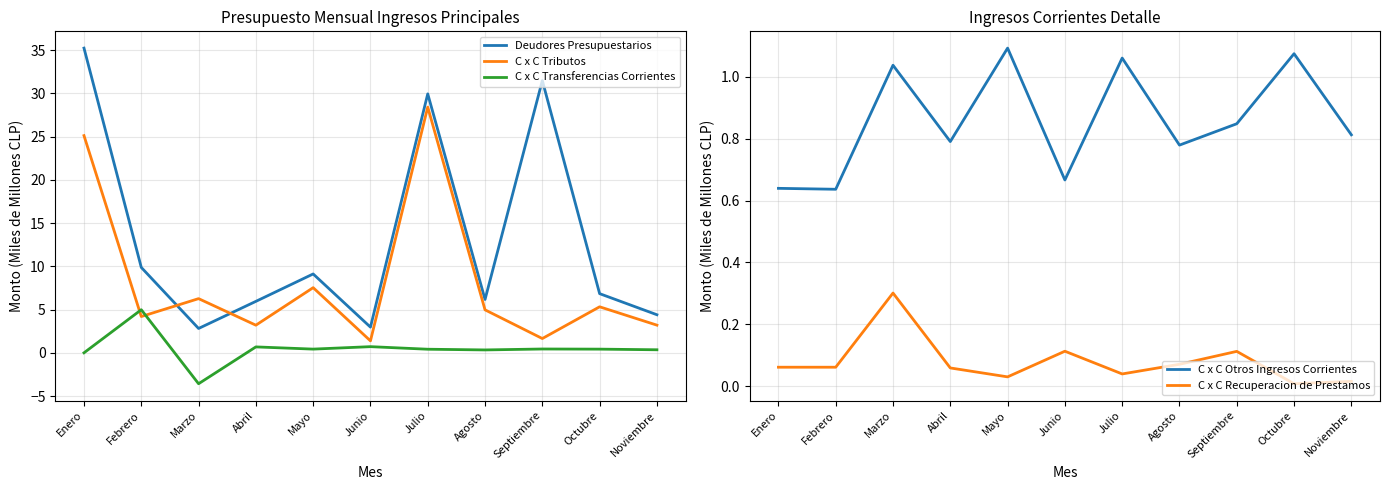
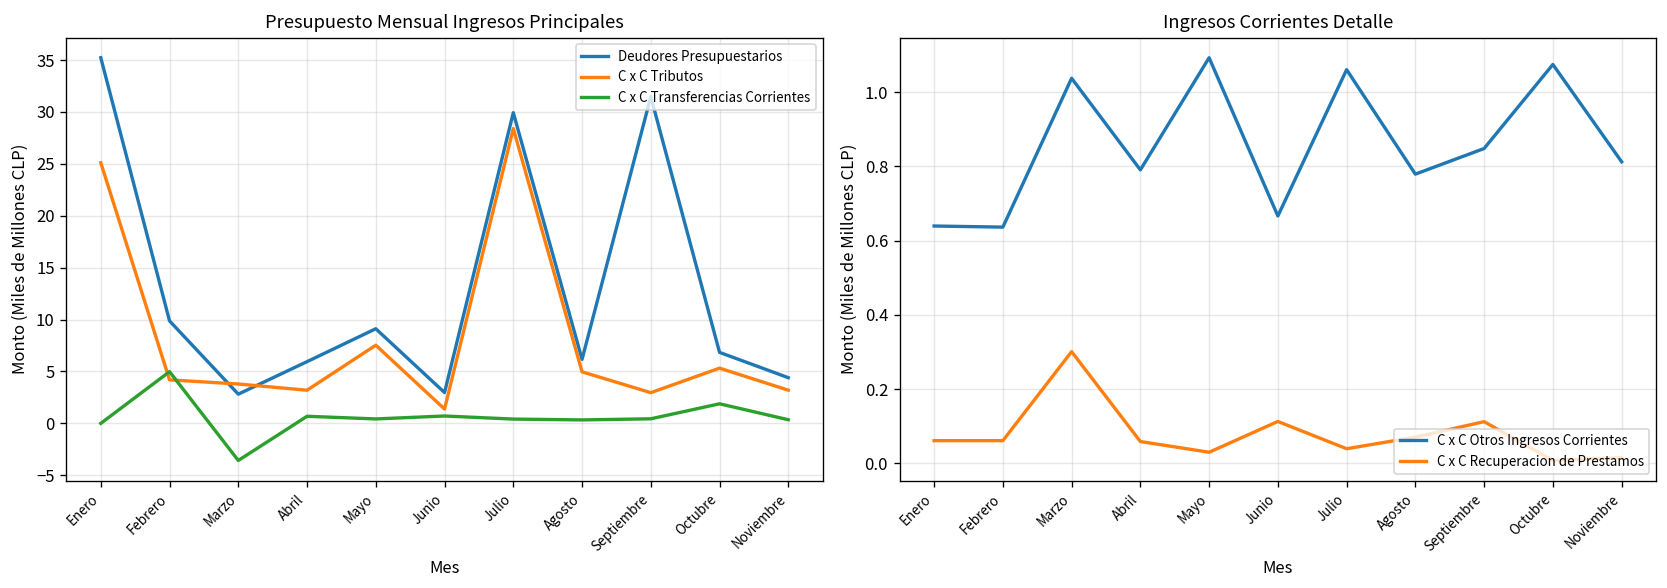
Presupuesto Mensual Ingresos Principales, C x C Tributos, Marzo: 6 -> 4
Presupuesto Mensual Ingresos Principales, C x C Tributos, Septiembre: 2 -> 3
Presupuesto Mensual Ingresos Principales, C x C Transferencias Corrientes, Octubre: 0 -> 2
